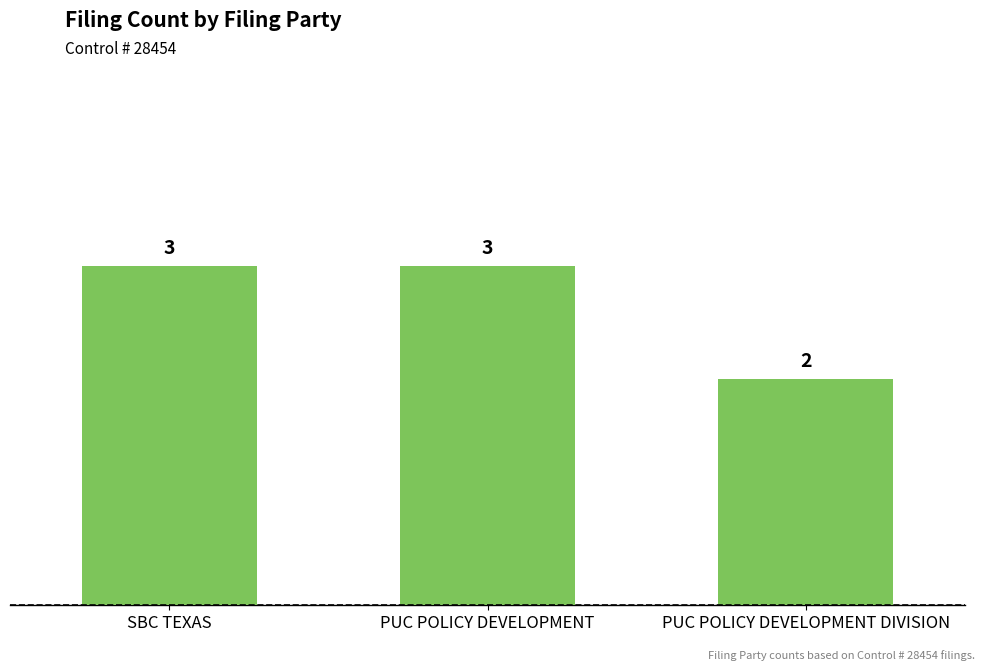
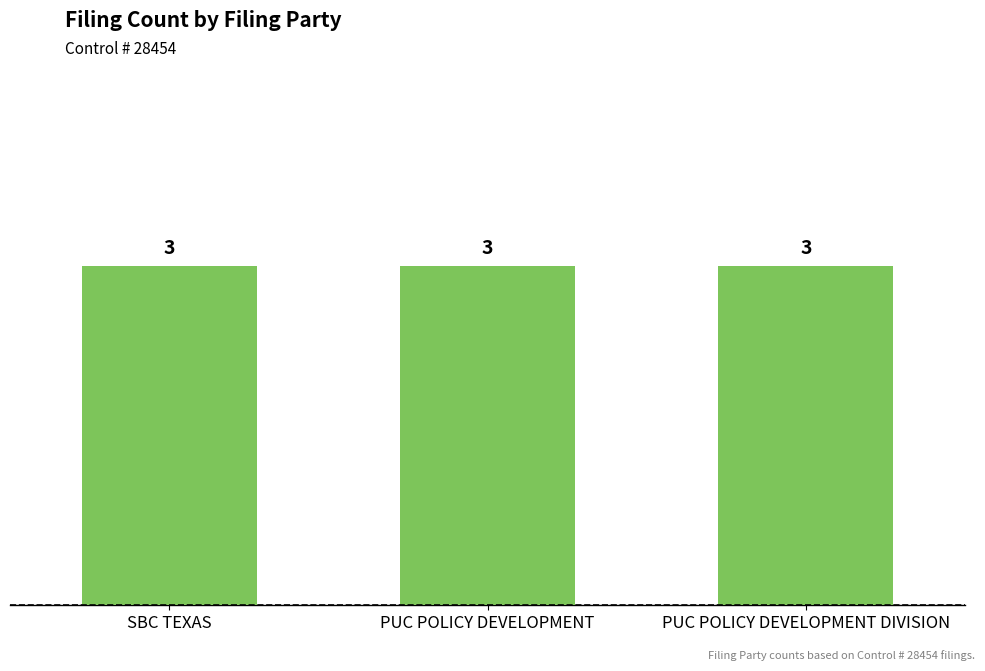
PUC POLICY DEVELOPMENT DIVISION: 2 -> 3
